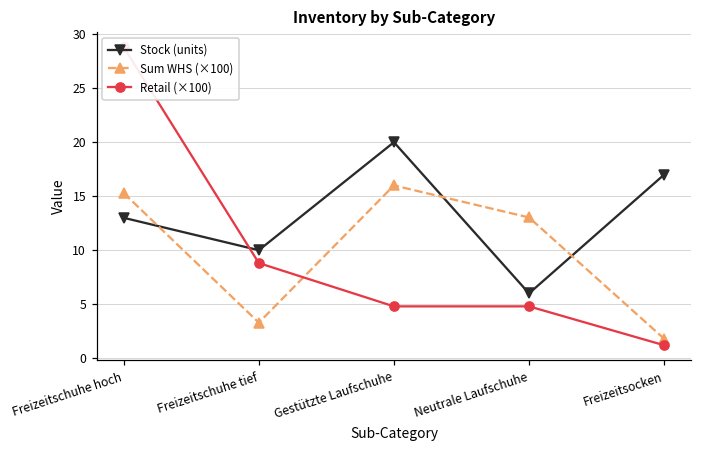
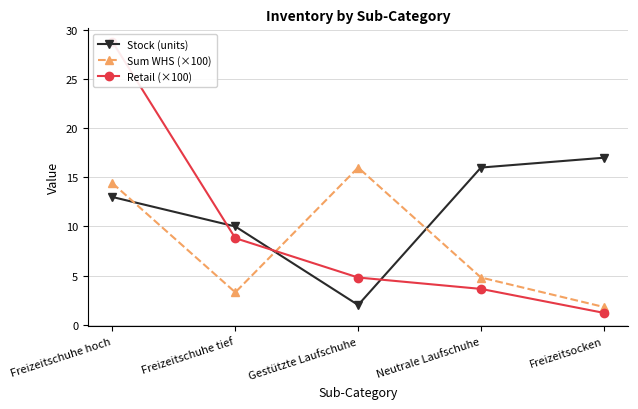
Sum WHS (×100), Freizeitschuhe hoch: 15 -> 14
Stock (units), Gestützte Laufschuhe: 20 -> 2
Stock (units), Neutrale Laufschuhe: 6 -> 16
Sum WHS (×100), Neutrale Laufschuhe: 13 -> 5
Retail (×100), Neutrale Laufschuhe: 5 -> 4
